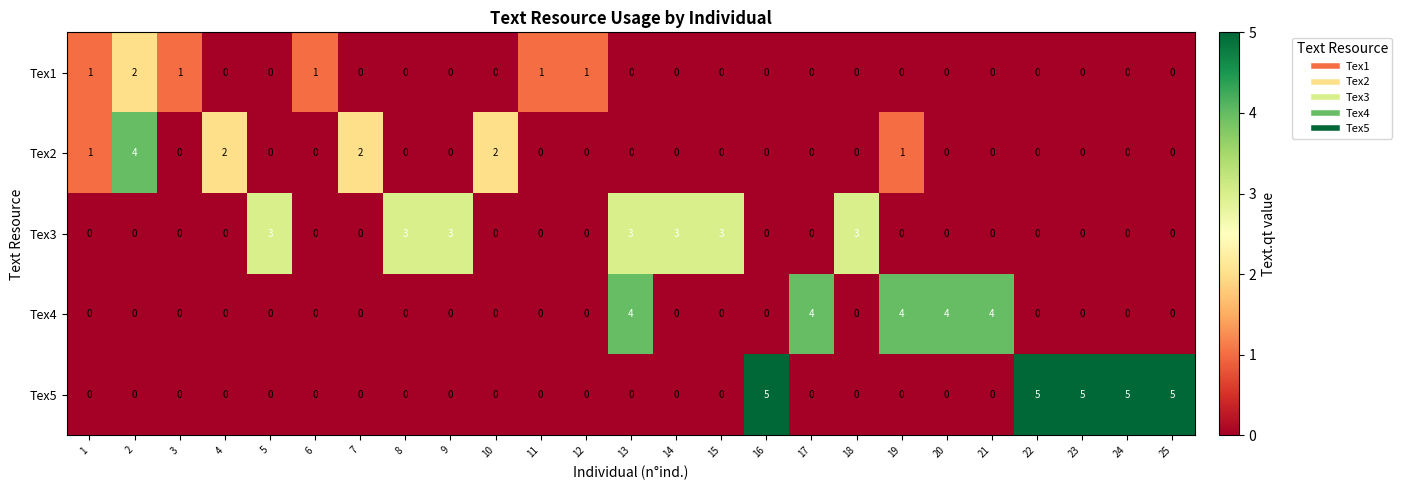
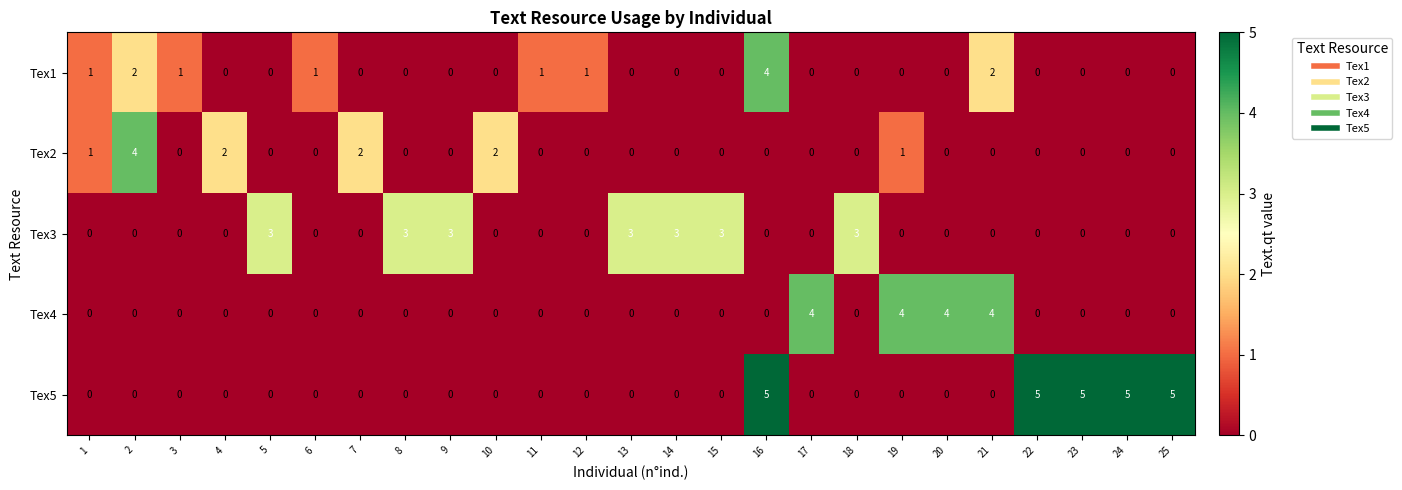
Tex1, 16: 0 -> 4
Tex1, 21: 0 -> 2
Tex4, 13: 4 -> 0
